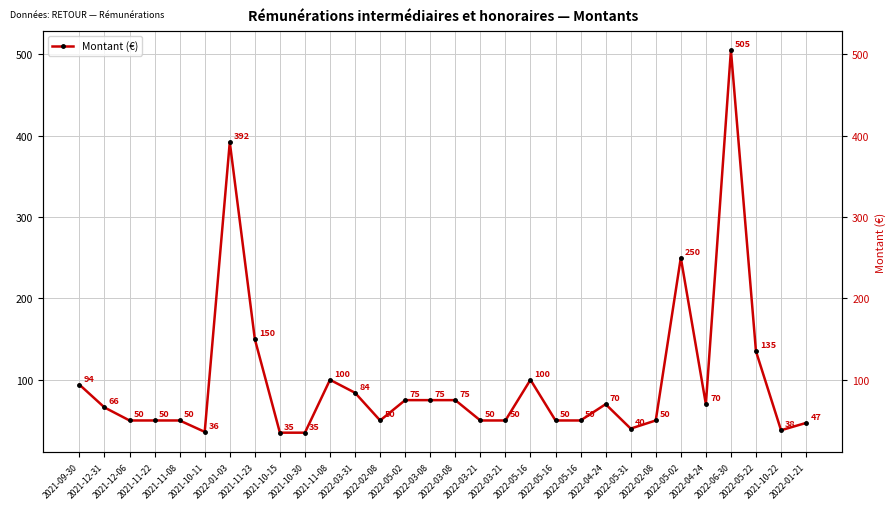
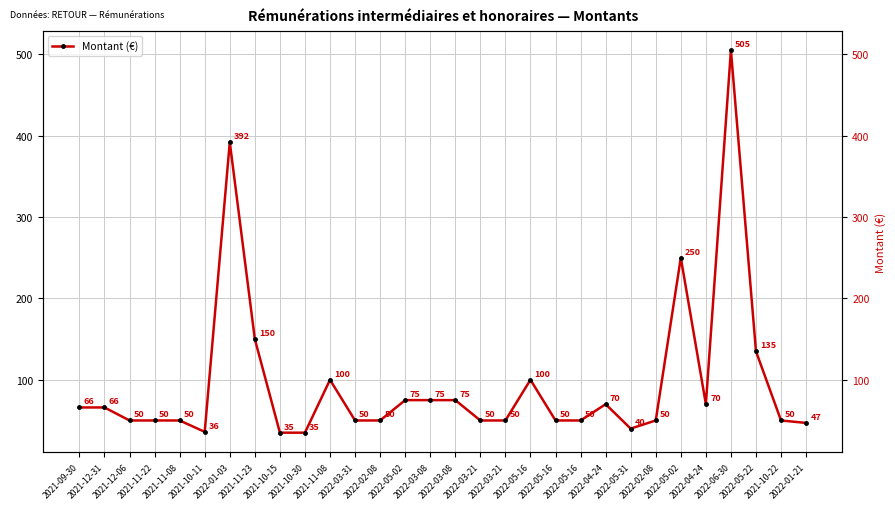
2021-09-30: 94 -> 66
2022-03-31: 84 -> 50
2021-10-22: 38 -> 50
